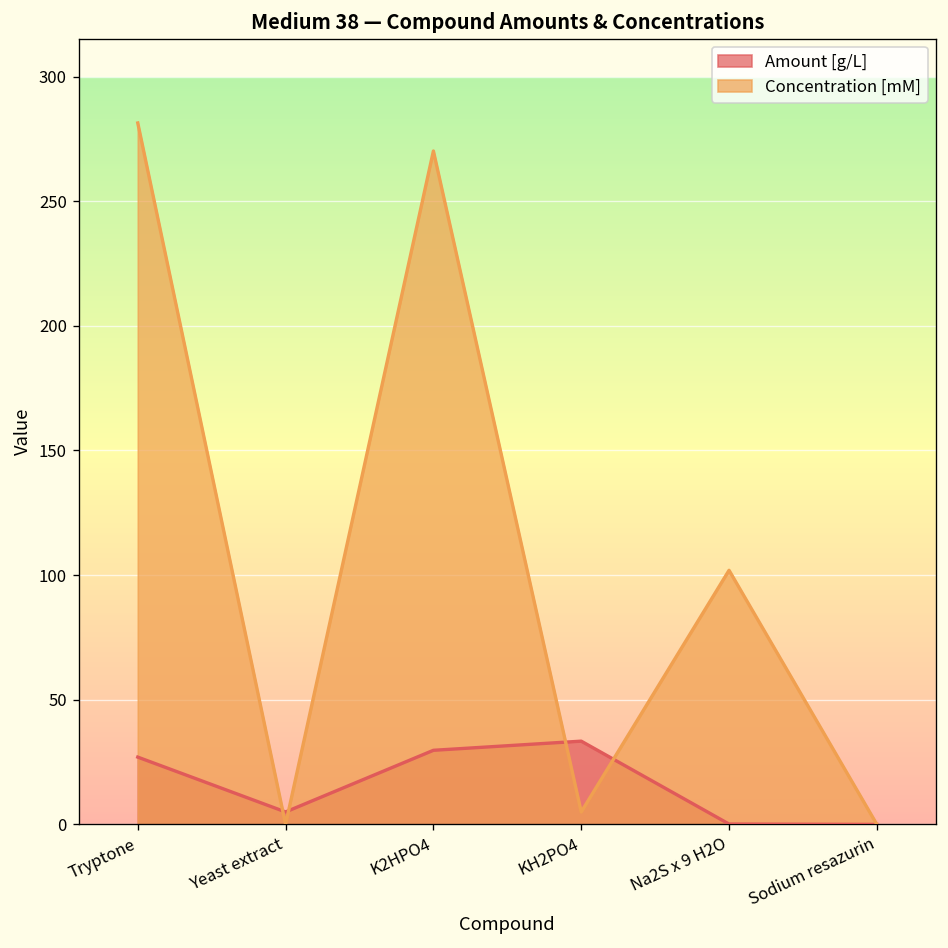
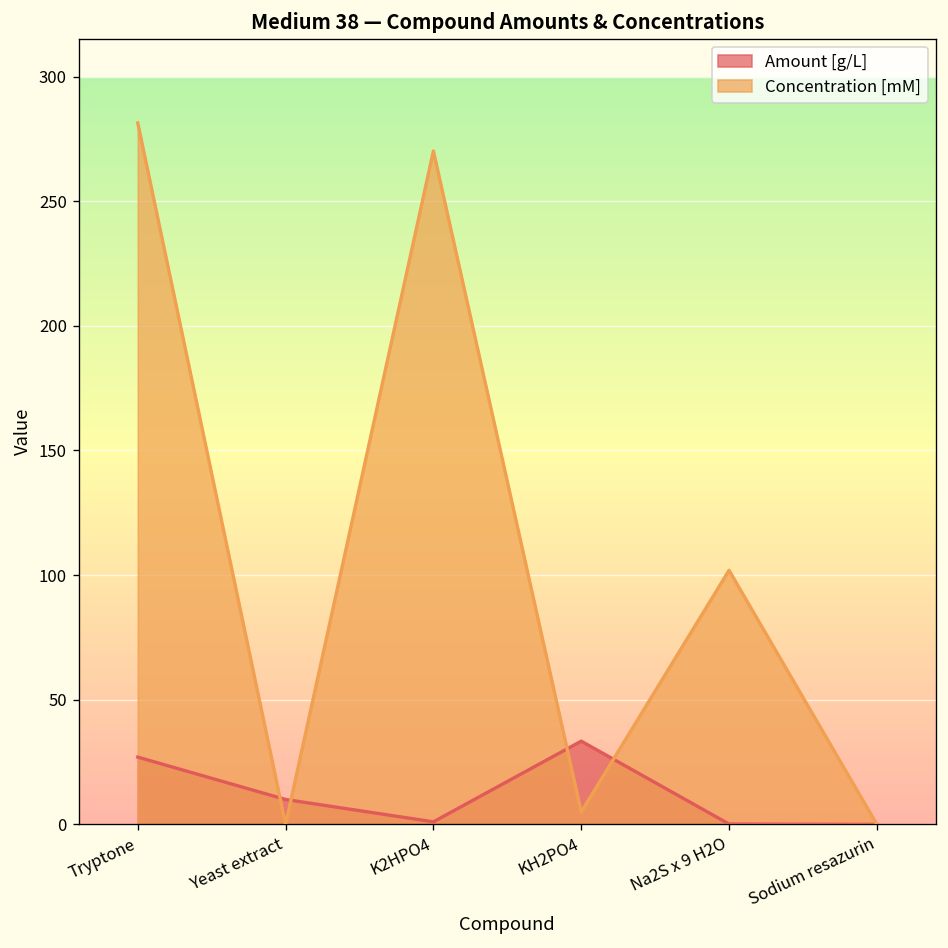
Amount [g/L], Yeast extract: 5 -> 10
Amount [g/L], K2HPO4: 30 -> 1
